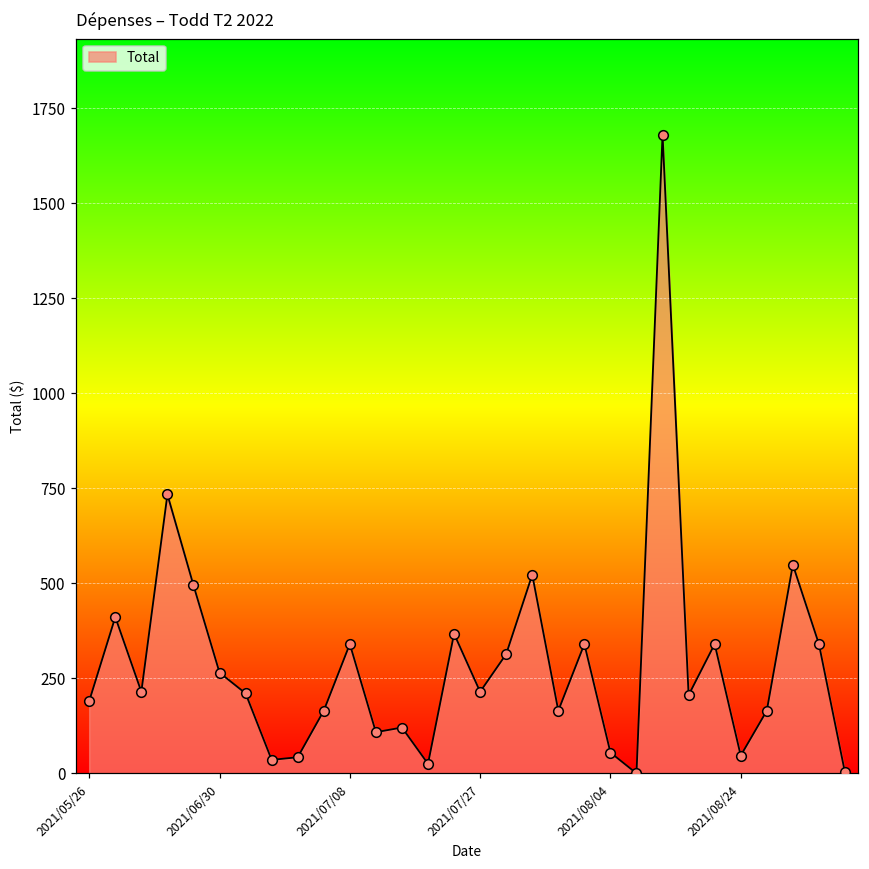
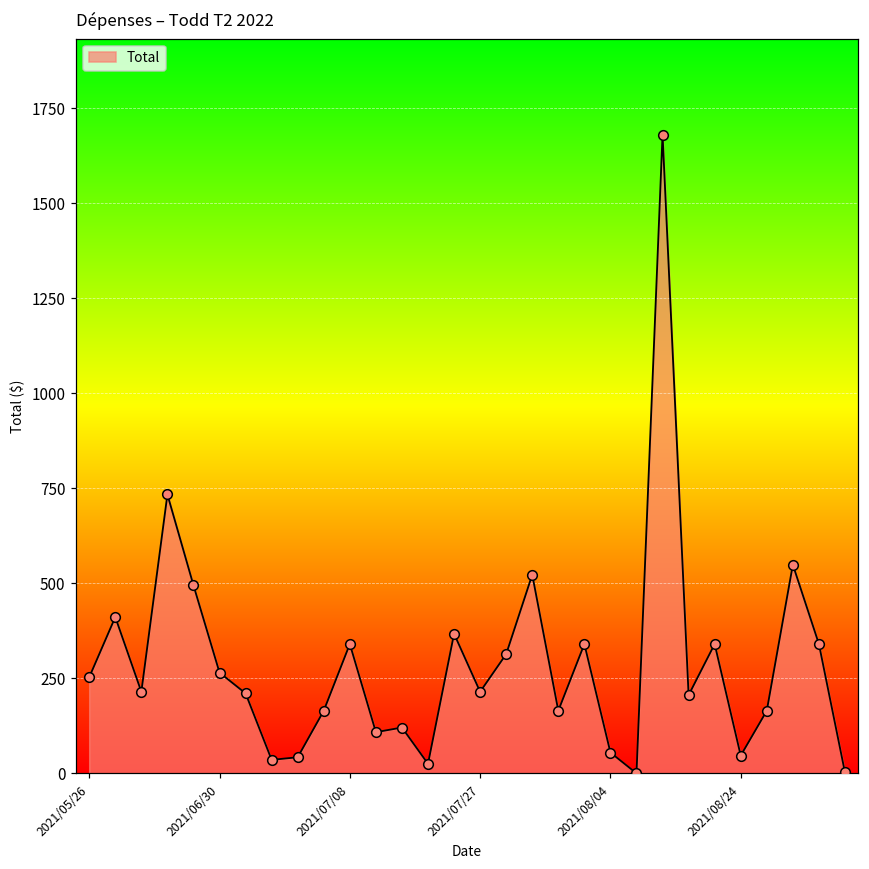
2021/05/26: 190 -> 250
